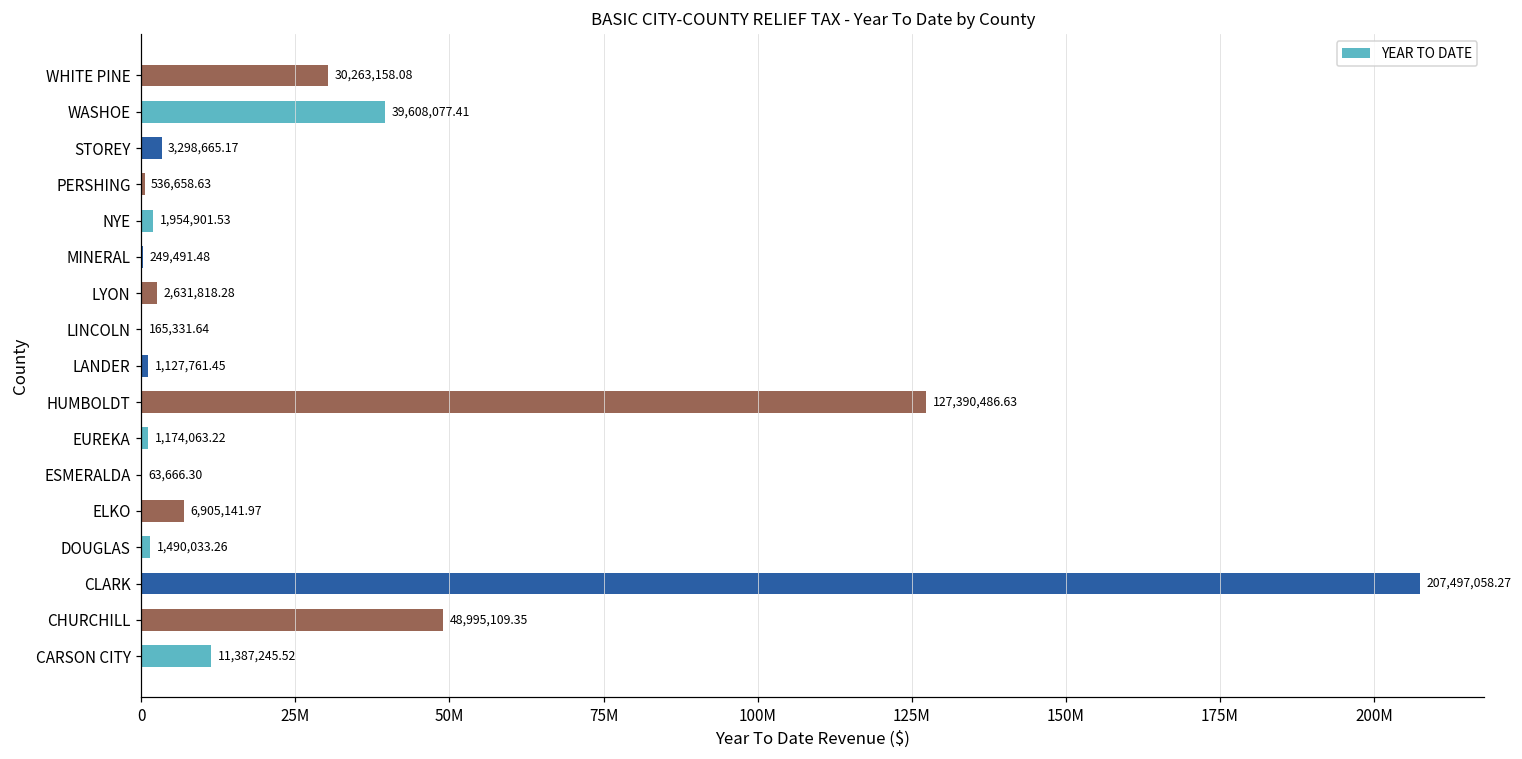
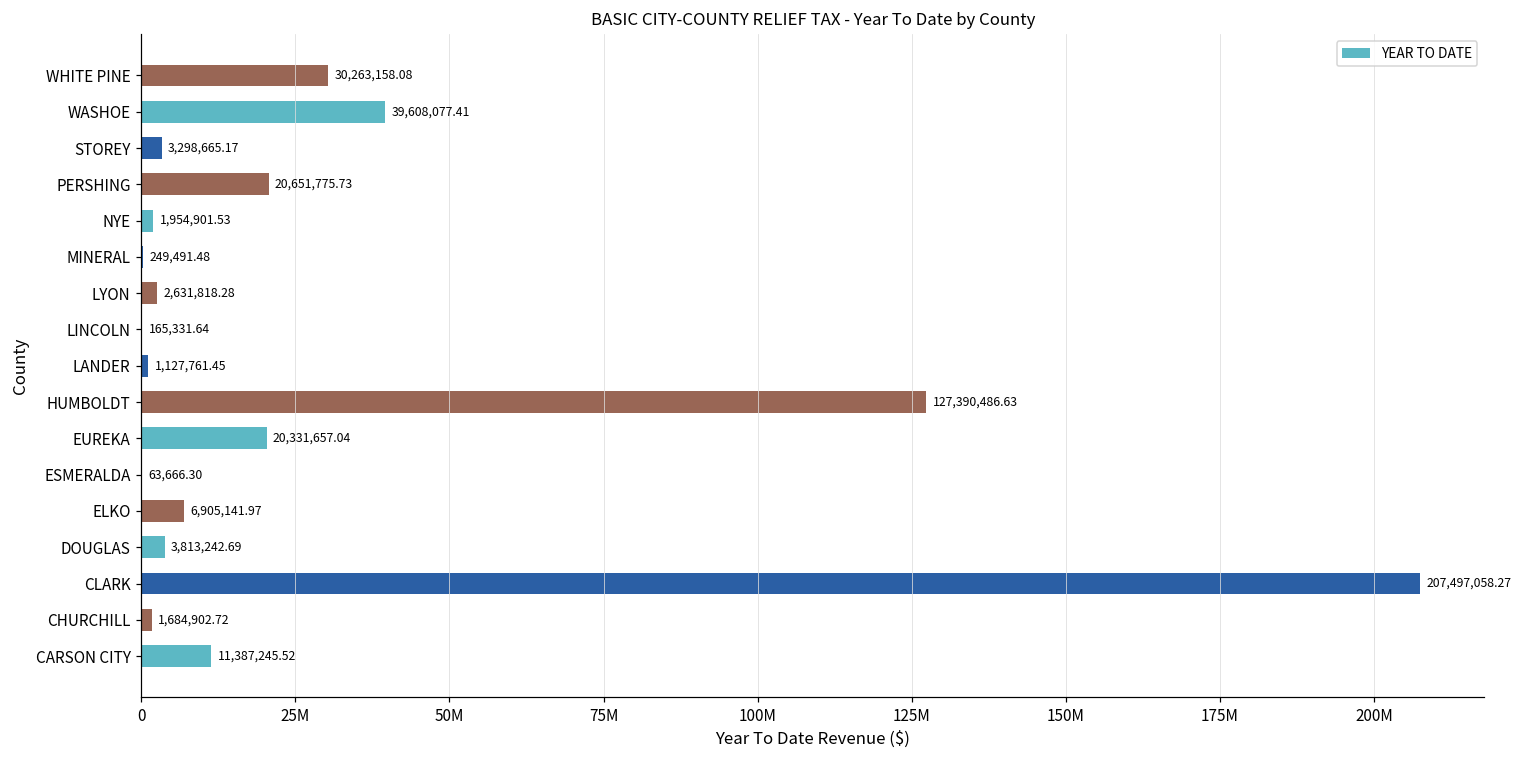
PERSHING: 536,658.63 -> 20,651,775.73
EUREKA: 1,174,063.22 -> 20,331,657.04
DOUGLAS: 1,490,033.26 -> 3,813,242.69
CHURCHILL: 48,995,109.35 -> 1,684,902.72
